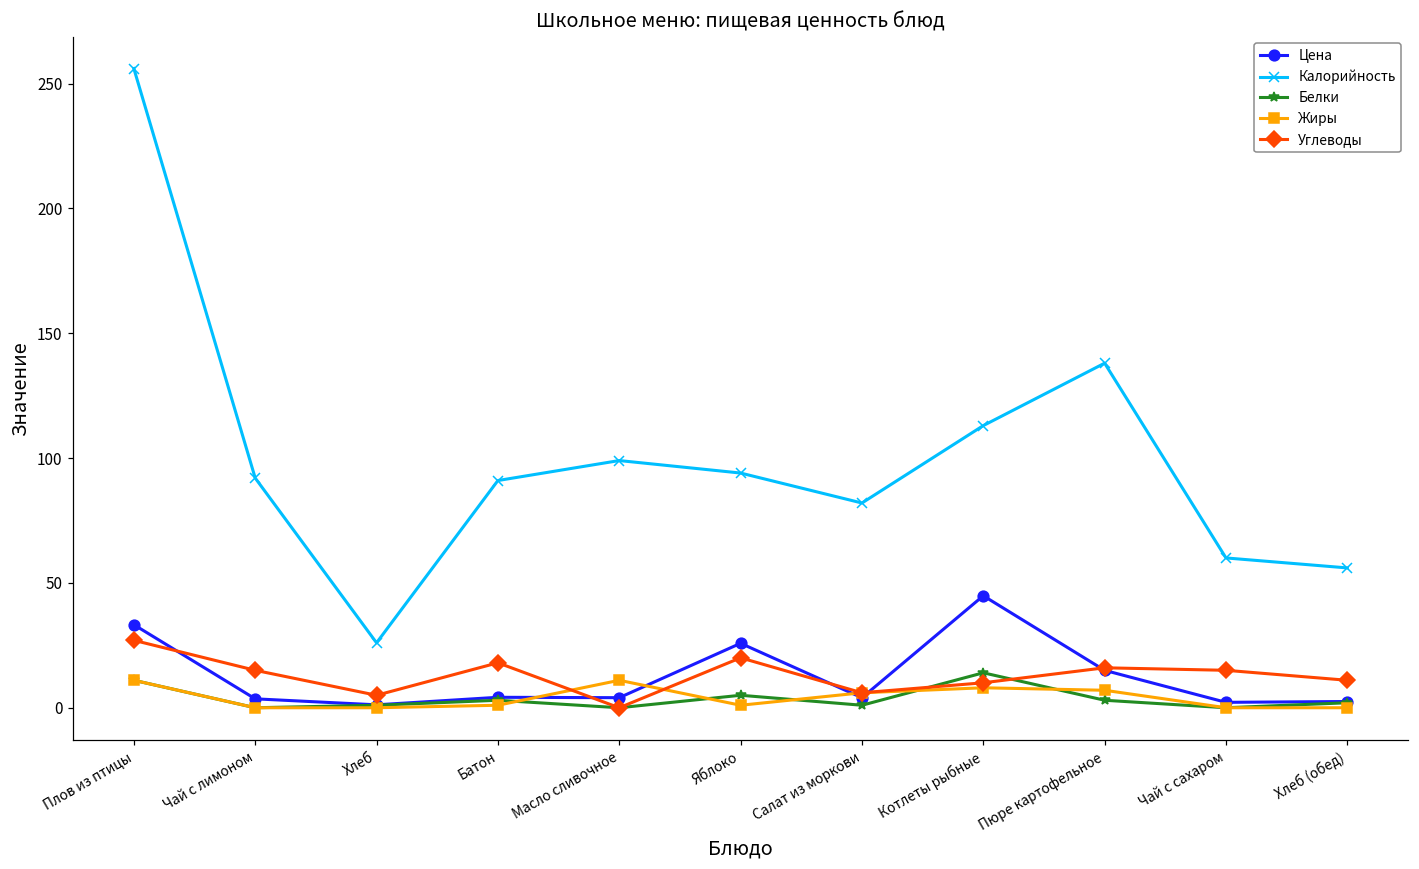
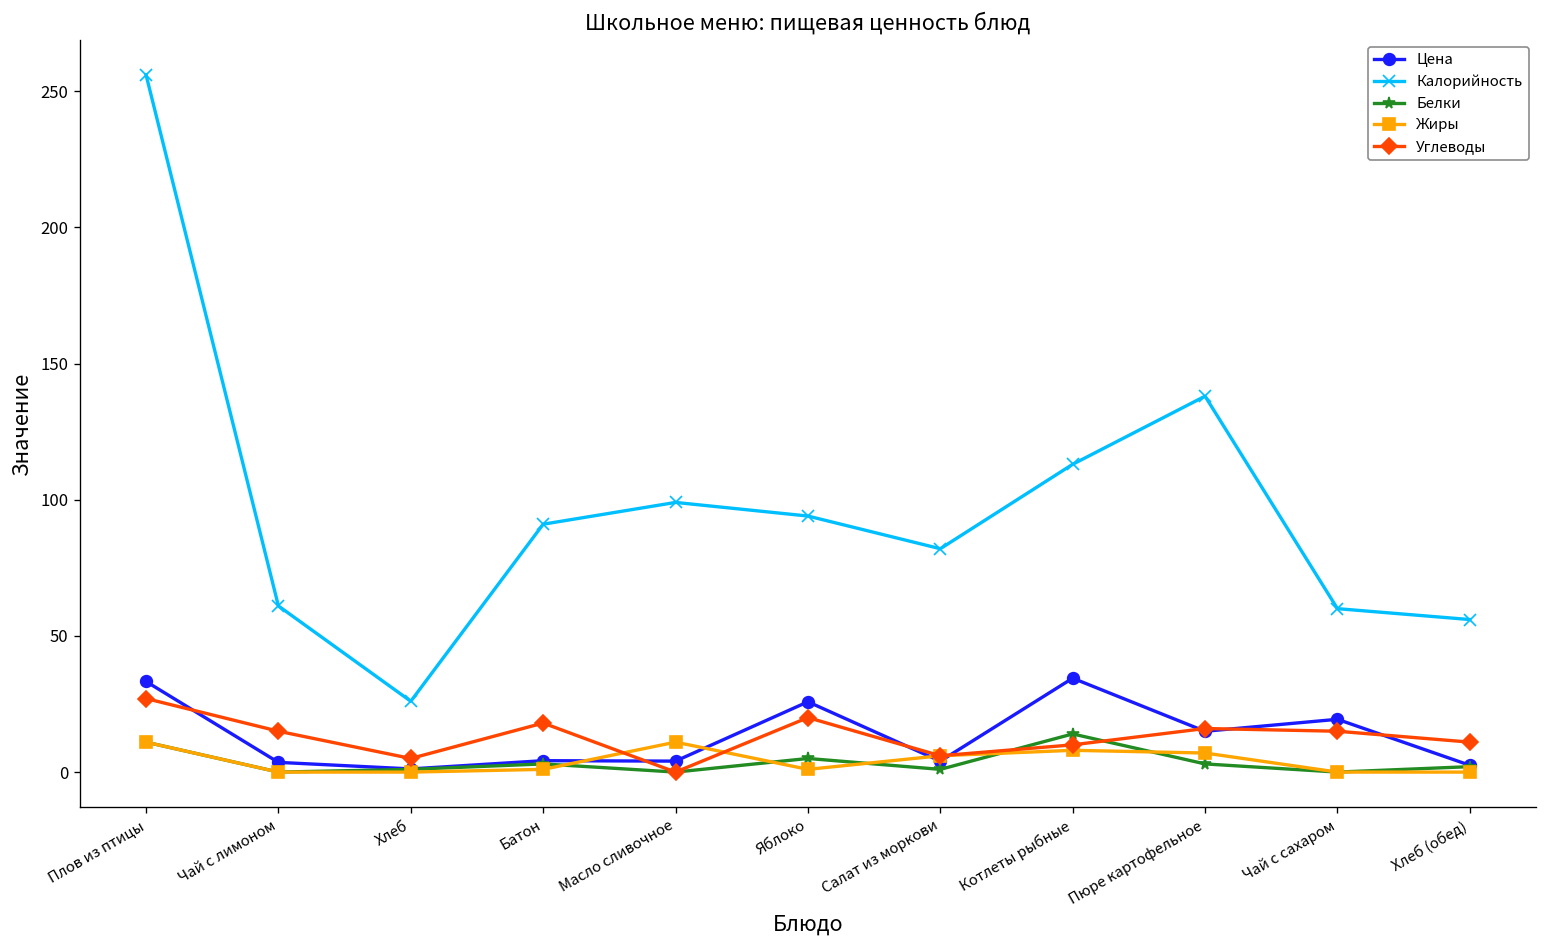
Калорийность, Чай с лимоном: 92 -> 61
Цена, Котлеты рыбные: 45 -> 34
Цена, Чай с сахаром: 2 -> 19
